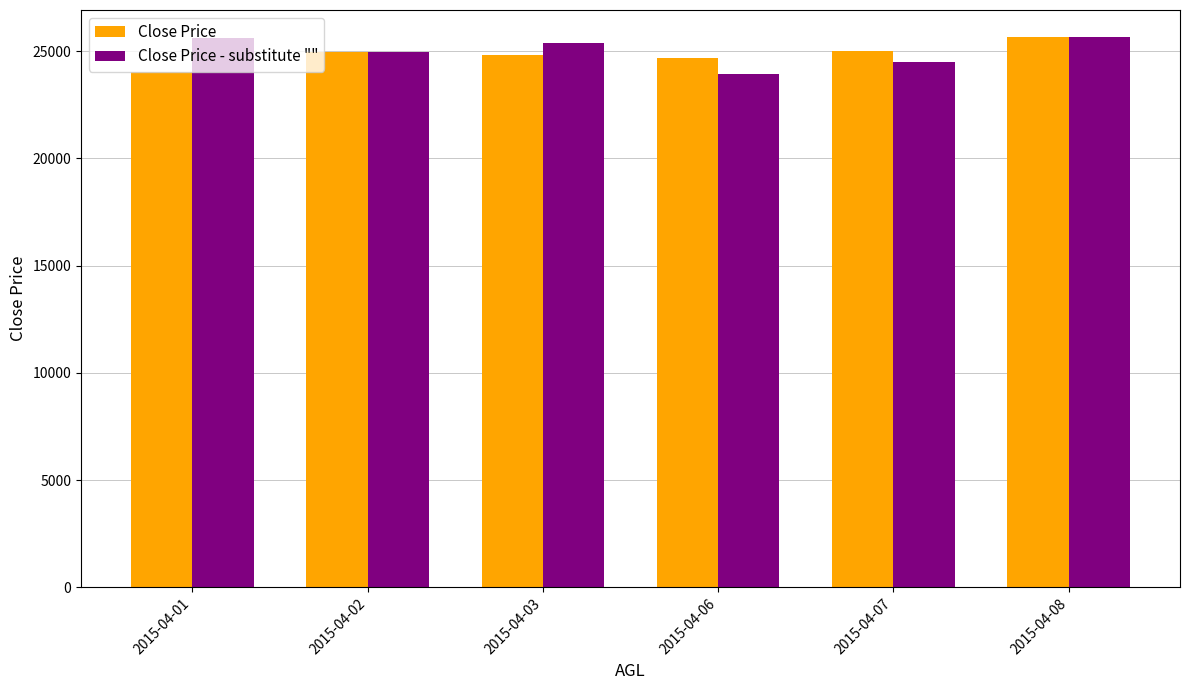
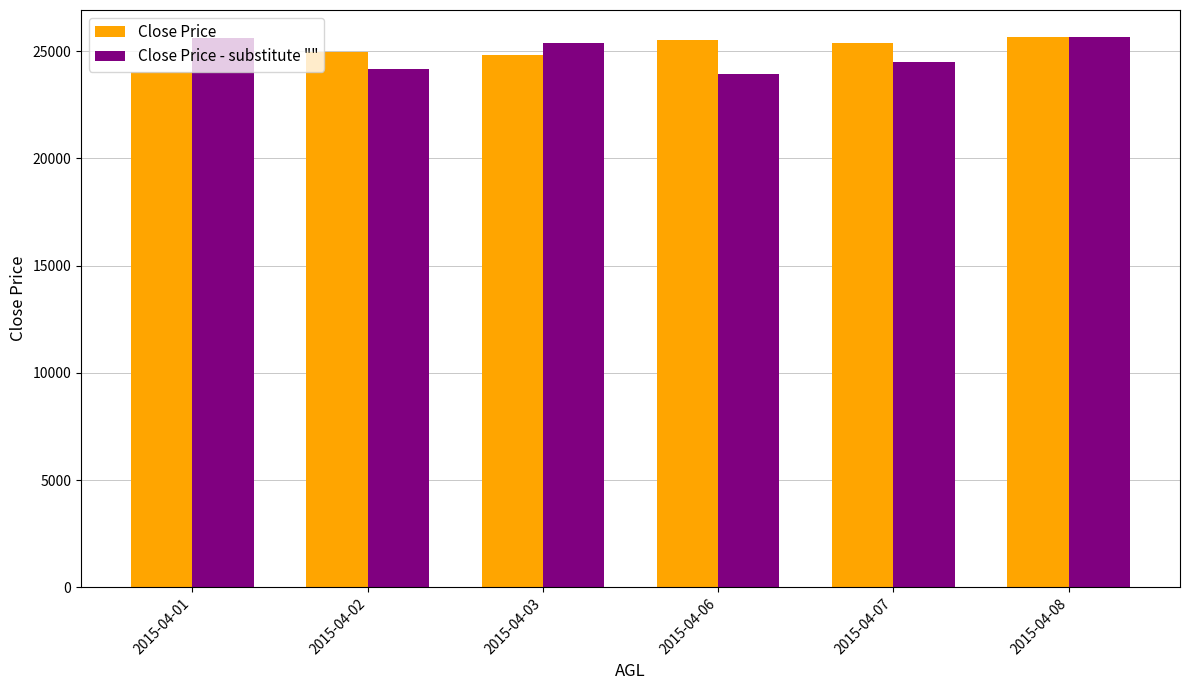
Close Price - substitute "", 2015-04-02: 25000 -> 24100
Close Price, 2015-04-06: 24700 -> 25500
Close Price, 2015-04-07: 25000 -> 25400
